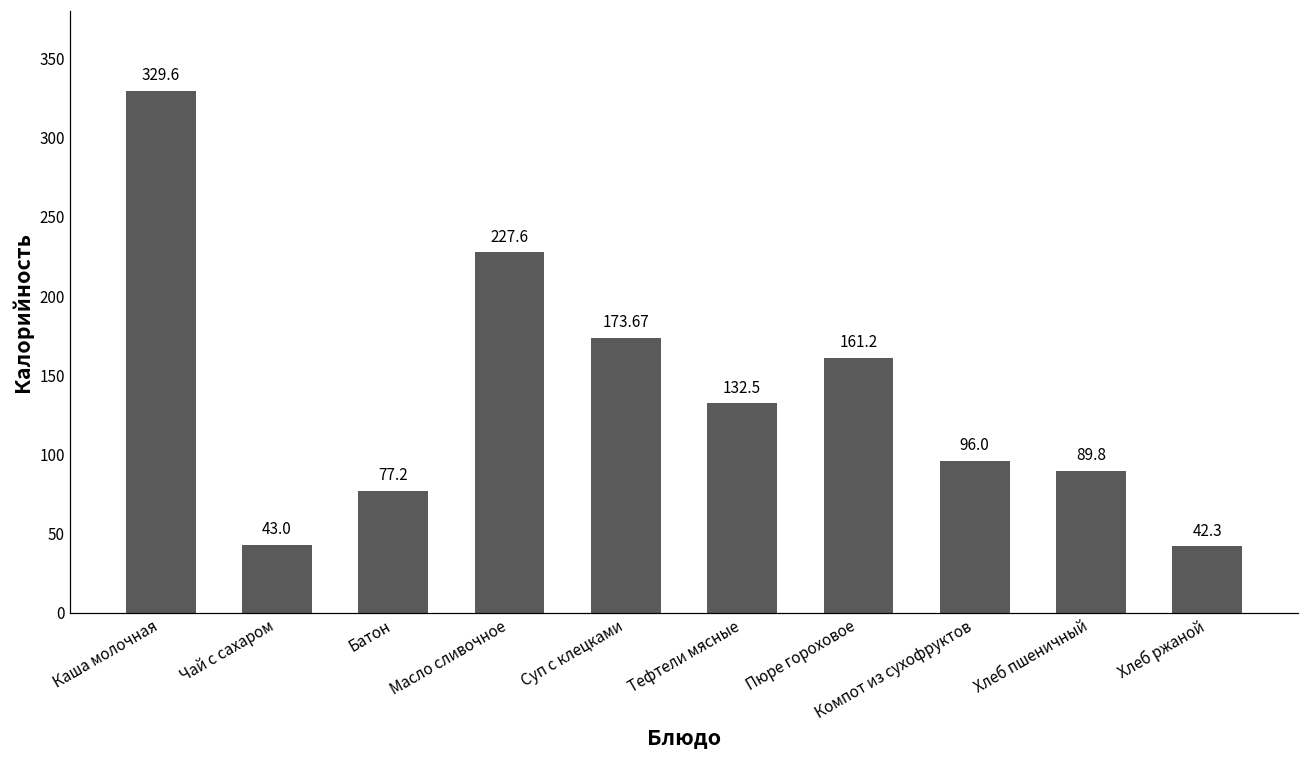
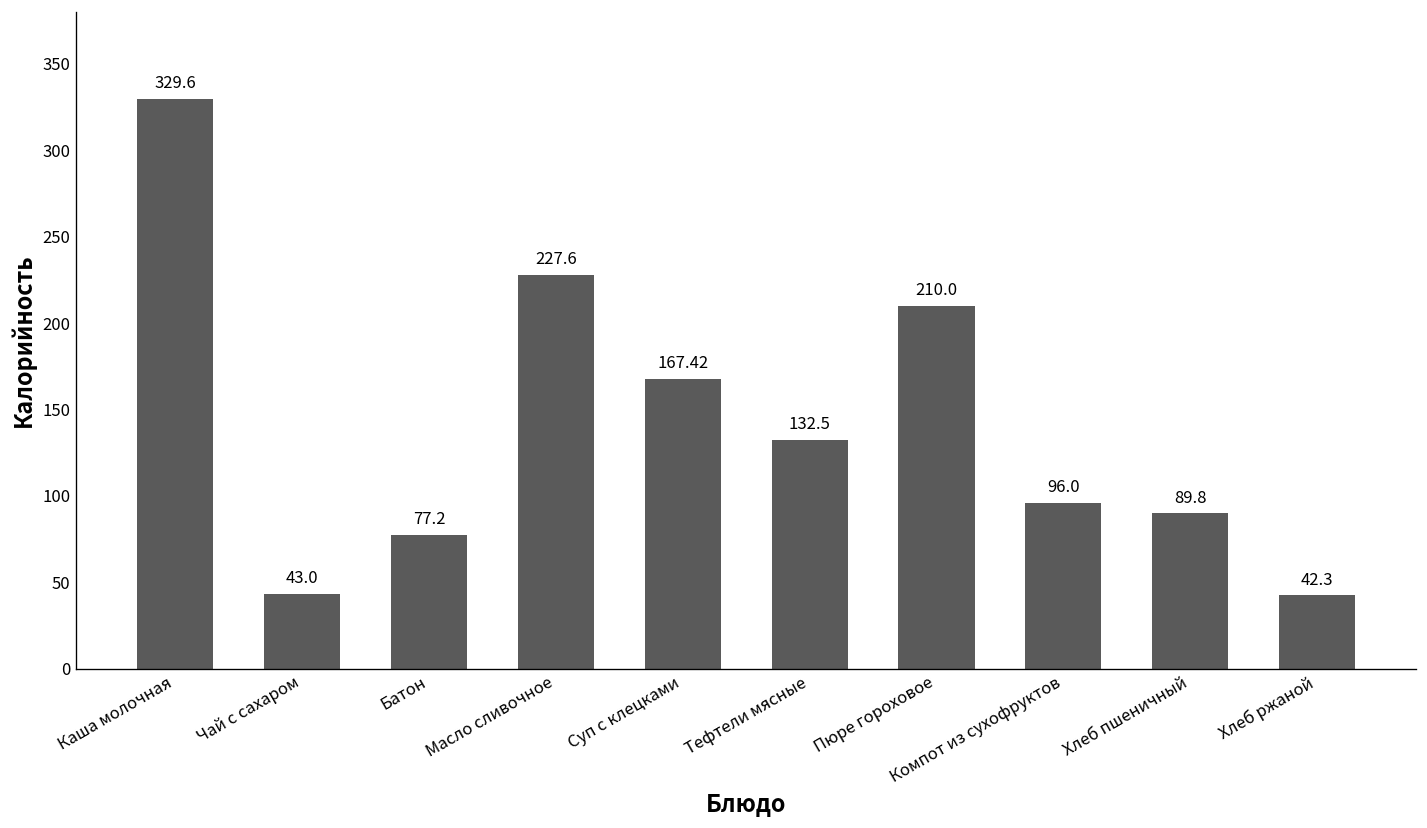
Суп с клецками: 173.67 -> 167.42
Пюре гороховое: 161.2 -> 210.0
